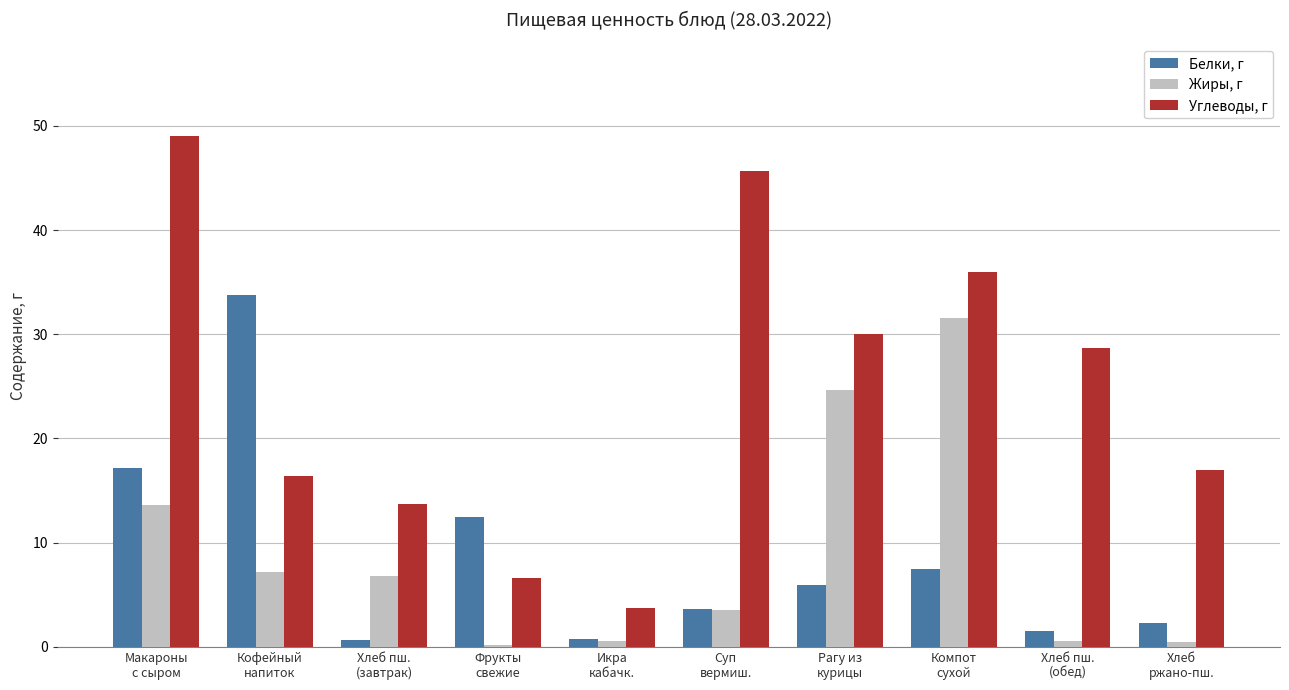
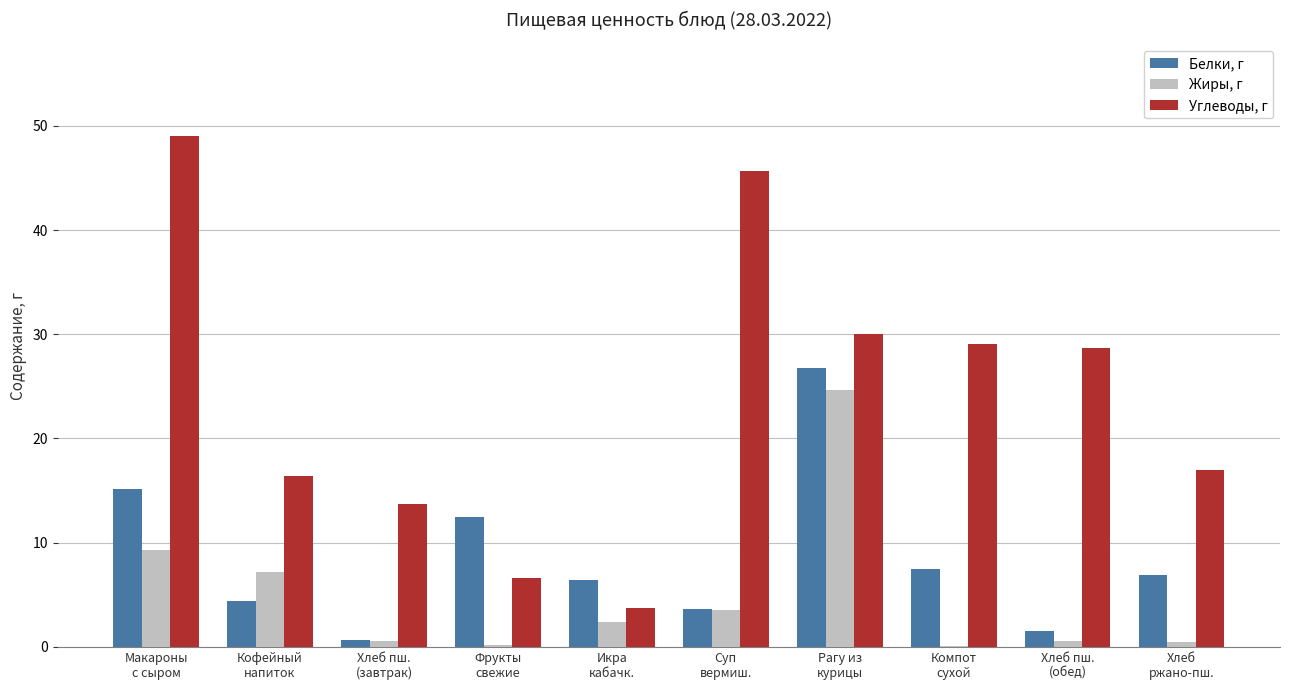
Белки, г, Макароны с сыром: 17.2 -> 15.1
Жиры, г, Макароны с сыром: 13.6 -> 9.3
Белки, г, Кофейный напиток: 33.8 -> 4.4
Жиры, г, Хлеб пш. (завтрак): 6.8 -> 0.6
Белки, г, Икра кабачк.: 0.7 -> 6.4
Жиры, г, Икра кабачк.: 0.5 -> 2.4
Белки, г, Рагу из курицы: 6.0 -> 26.7
Жиры, г, Компот сухой: 31.6 -> 0.0
Углеводы, г, Компот сухой: 36.0 -> 29.1
Белки, г, Хлеб ржано-пш.: 2.2 -> 6.9
